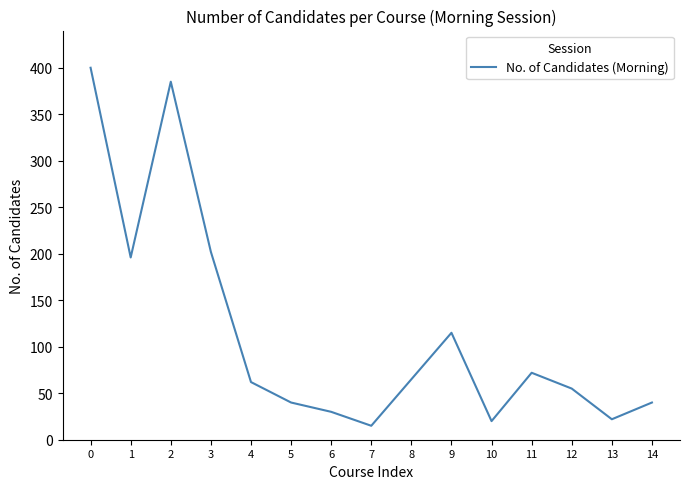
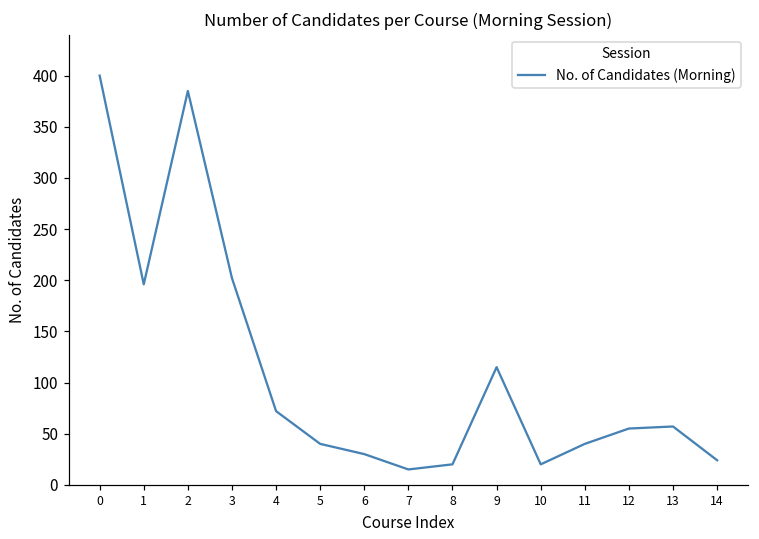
4: 60 -> 70
8: 70 -> 20
11: 70 -> 40
13: 20 -> 60
14: 40 -> 20
